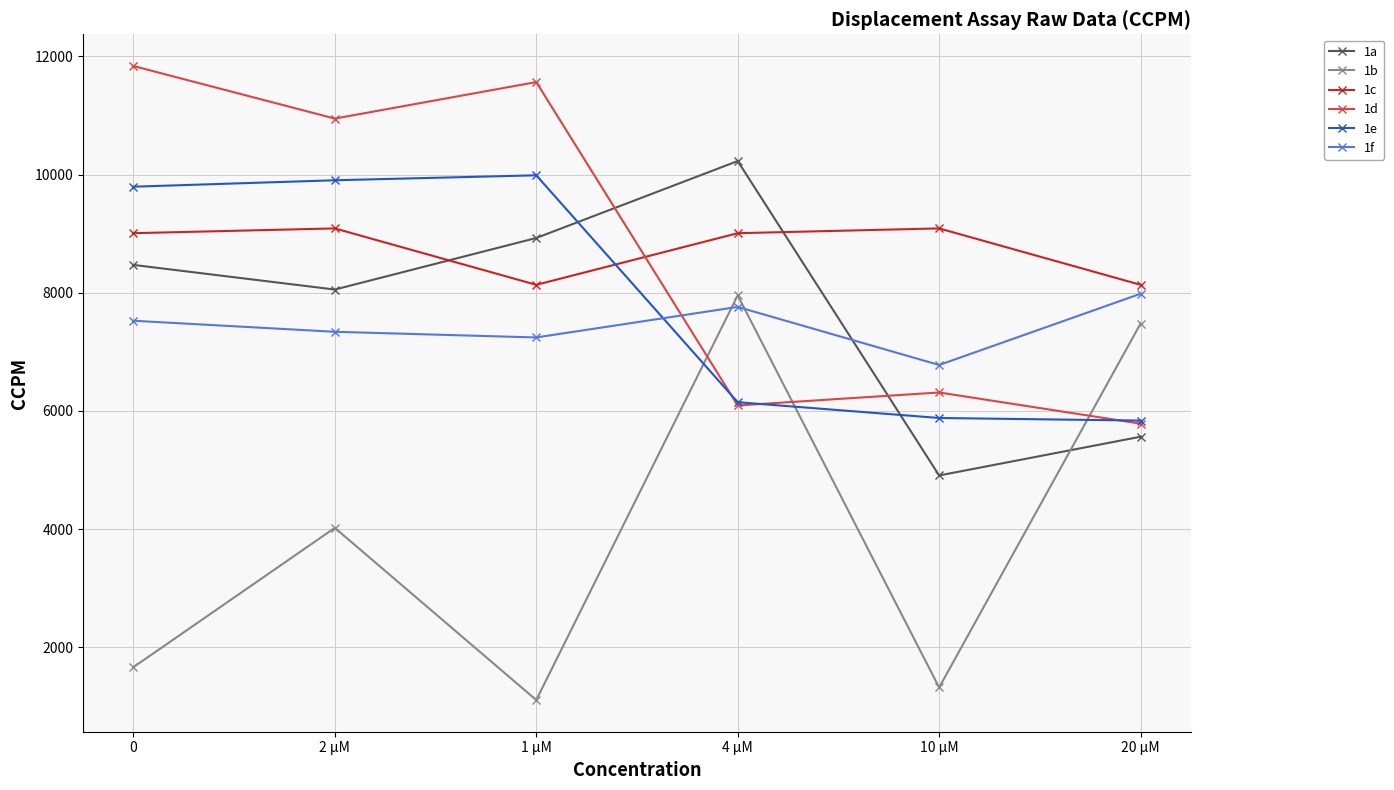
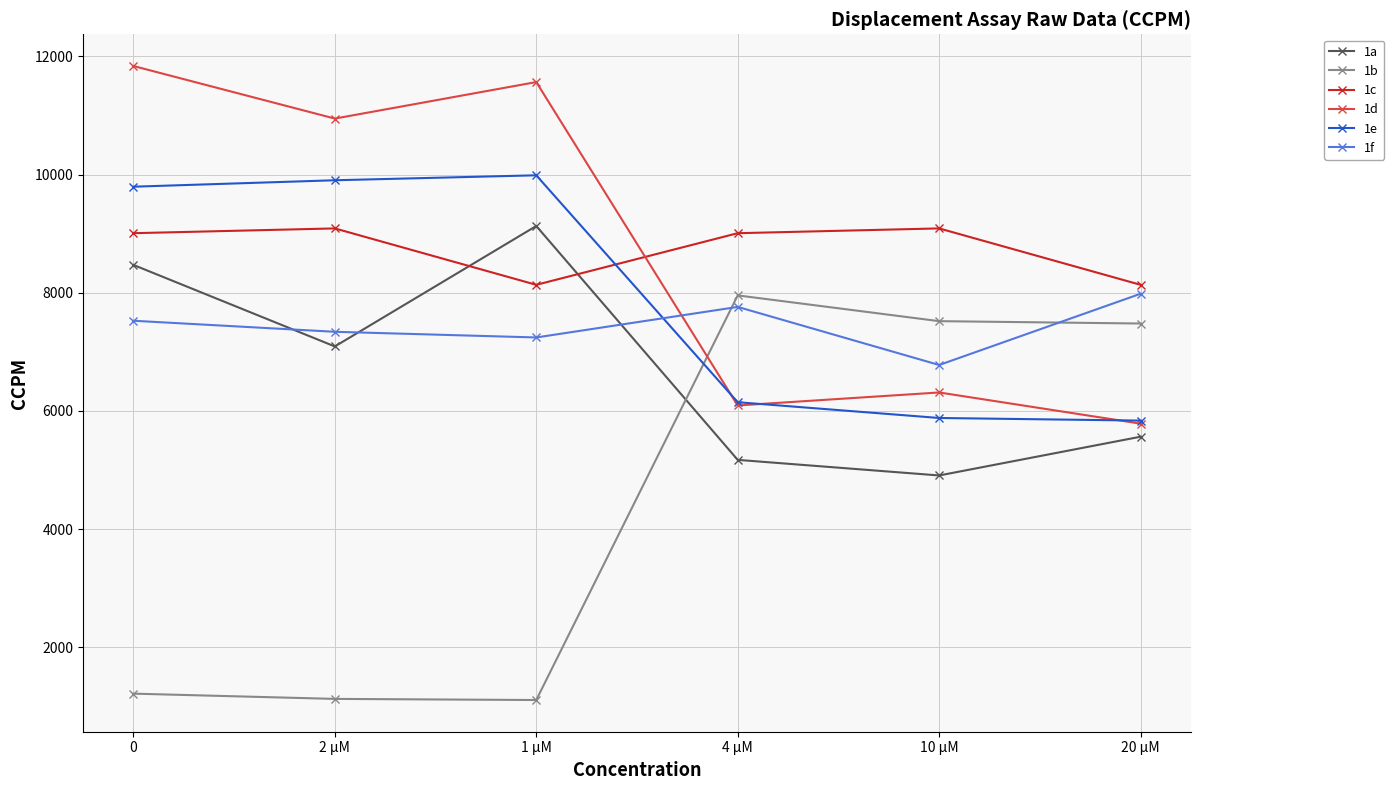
1b, 0: 1700 -> 1200
1a, 2 µM: 8100 -> 7100
1b, 2 µM: 4000 -> 1100
1a, 1 µM: 8900 -> 9100
1a, 4 µM: 10200 -> 5200
1b, 10 µM: 1300 -> 7500
